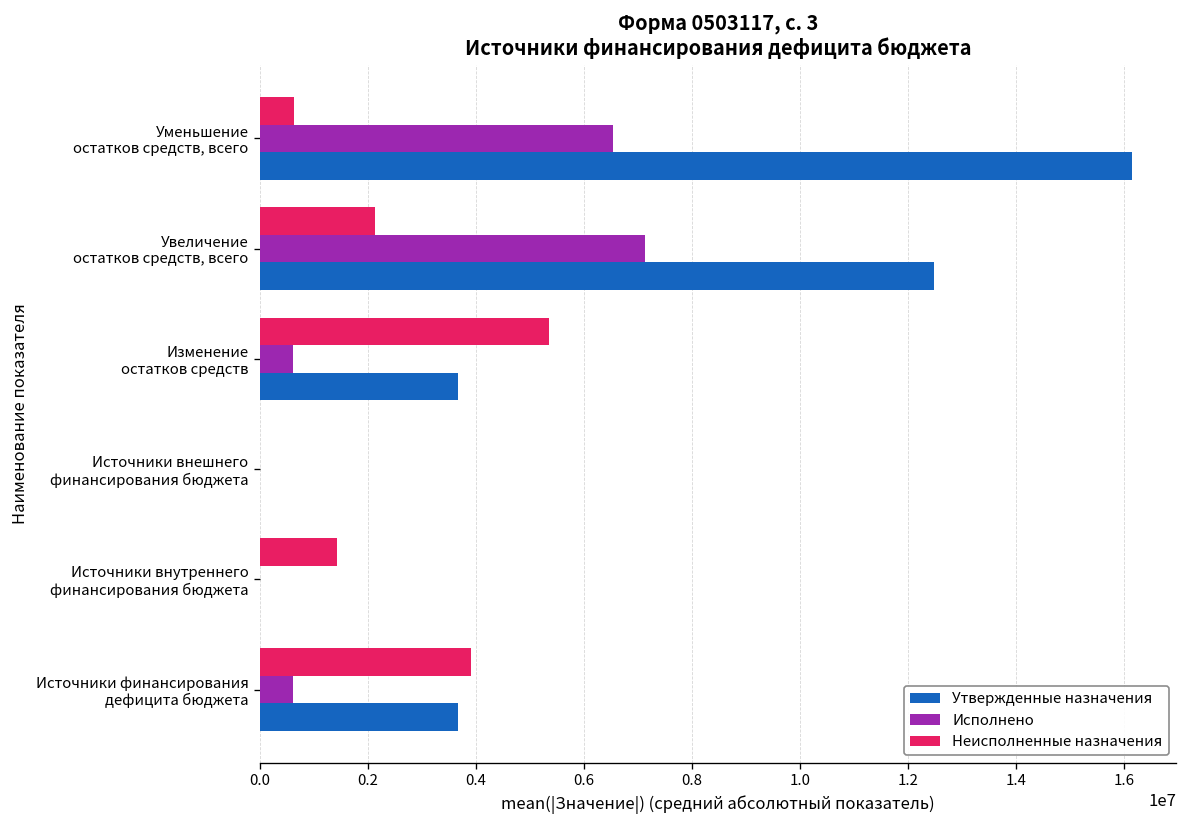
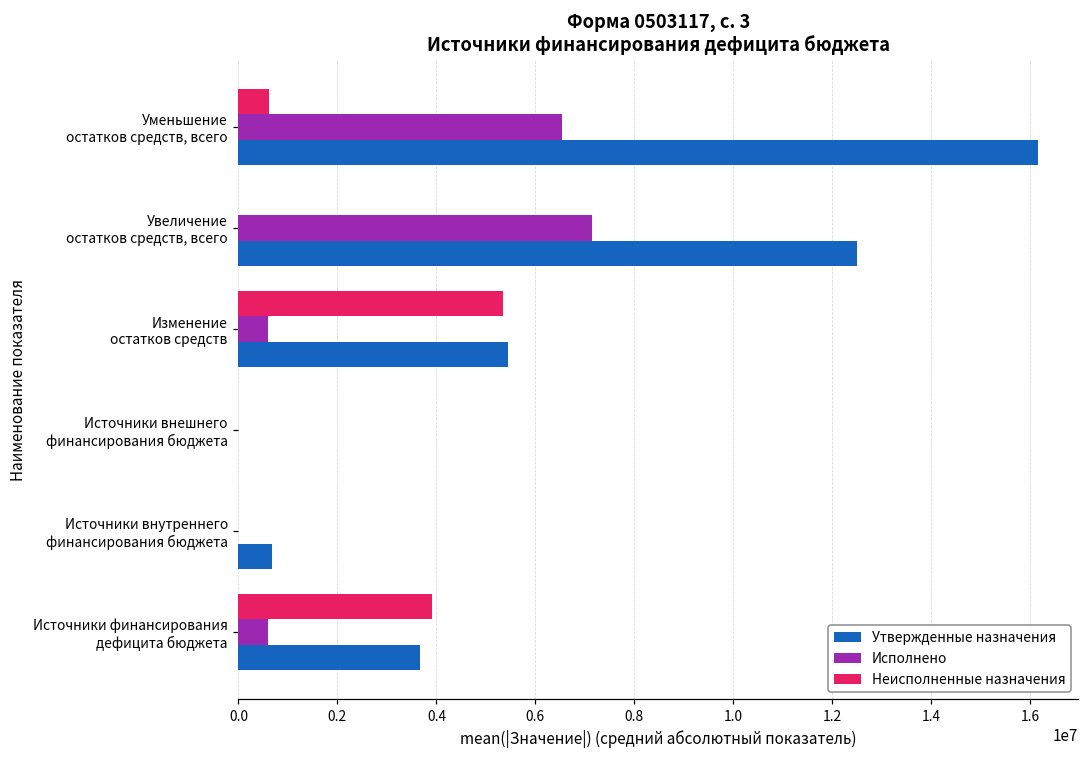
Неисполненные назначения, Увеличение остатков средств, всего: 2100000 -> 0
Утвержденные назначения, Изменение остатков средств: 3700000 -> 5400000
Неисполненные назначения, Источники внутреннего финансирования бюджета: 1400000 -> 0
Утвержденные назначения, Источники внутреннего финансирования бюджета: 0 -> 700000
